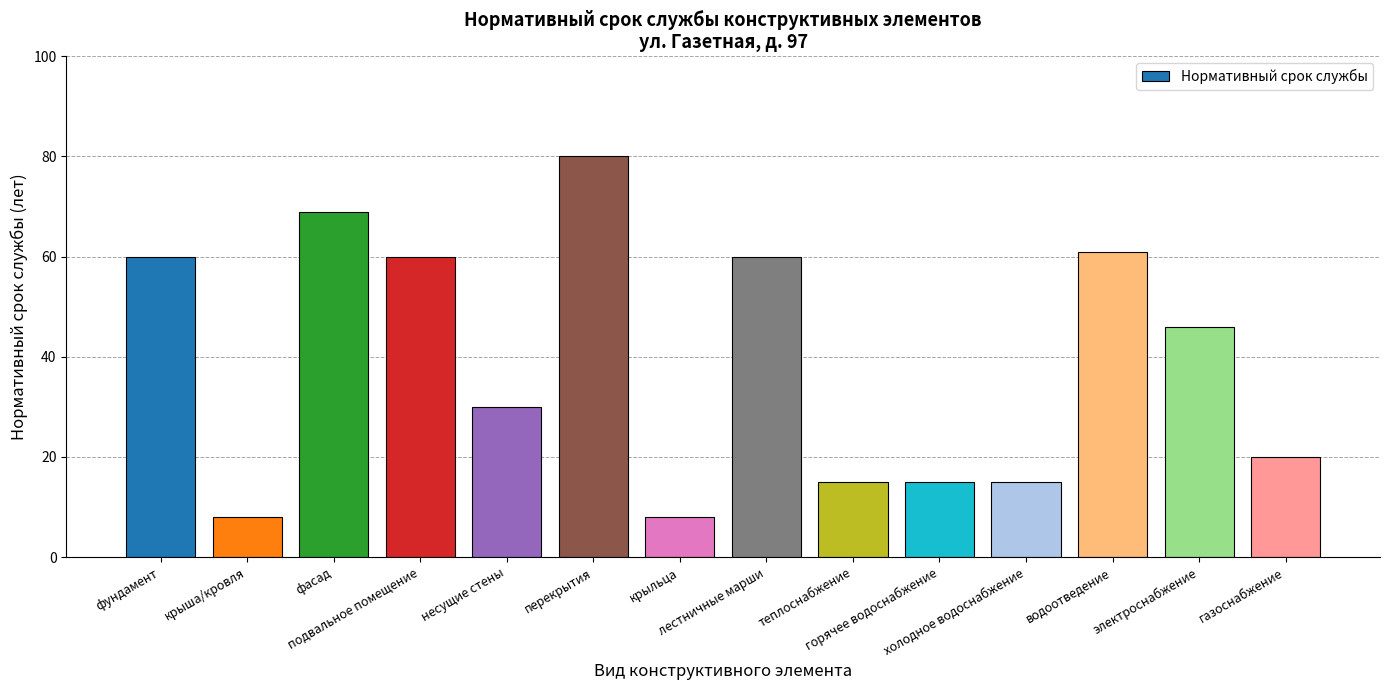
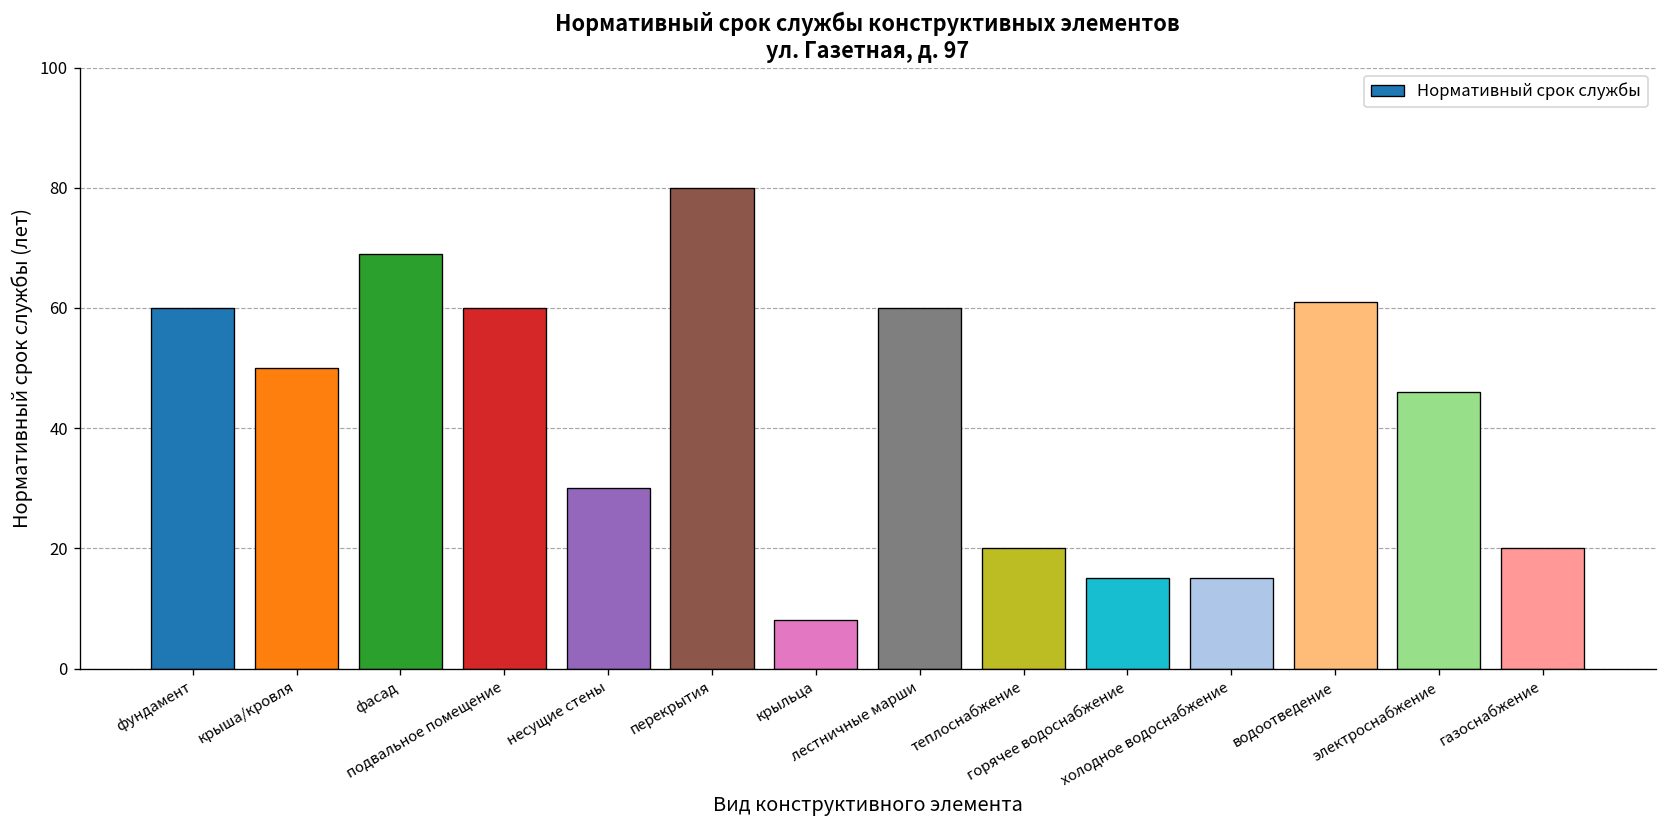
крыша/кровля: 8 -> 50
теплоснабжение: 15 -> 20
